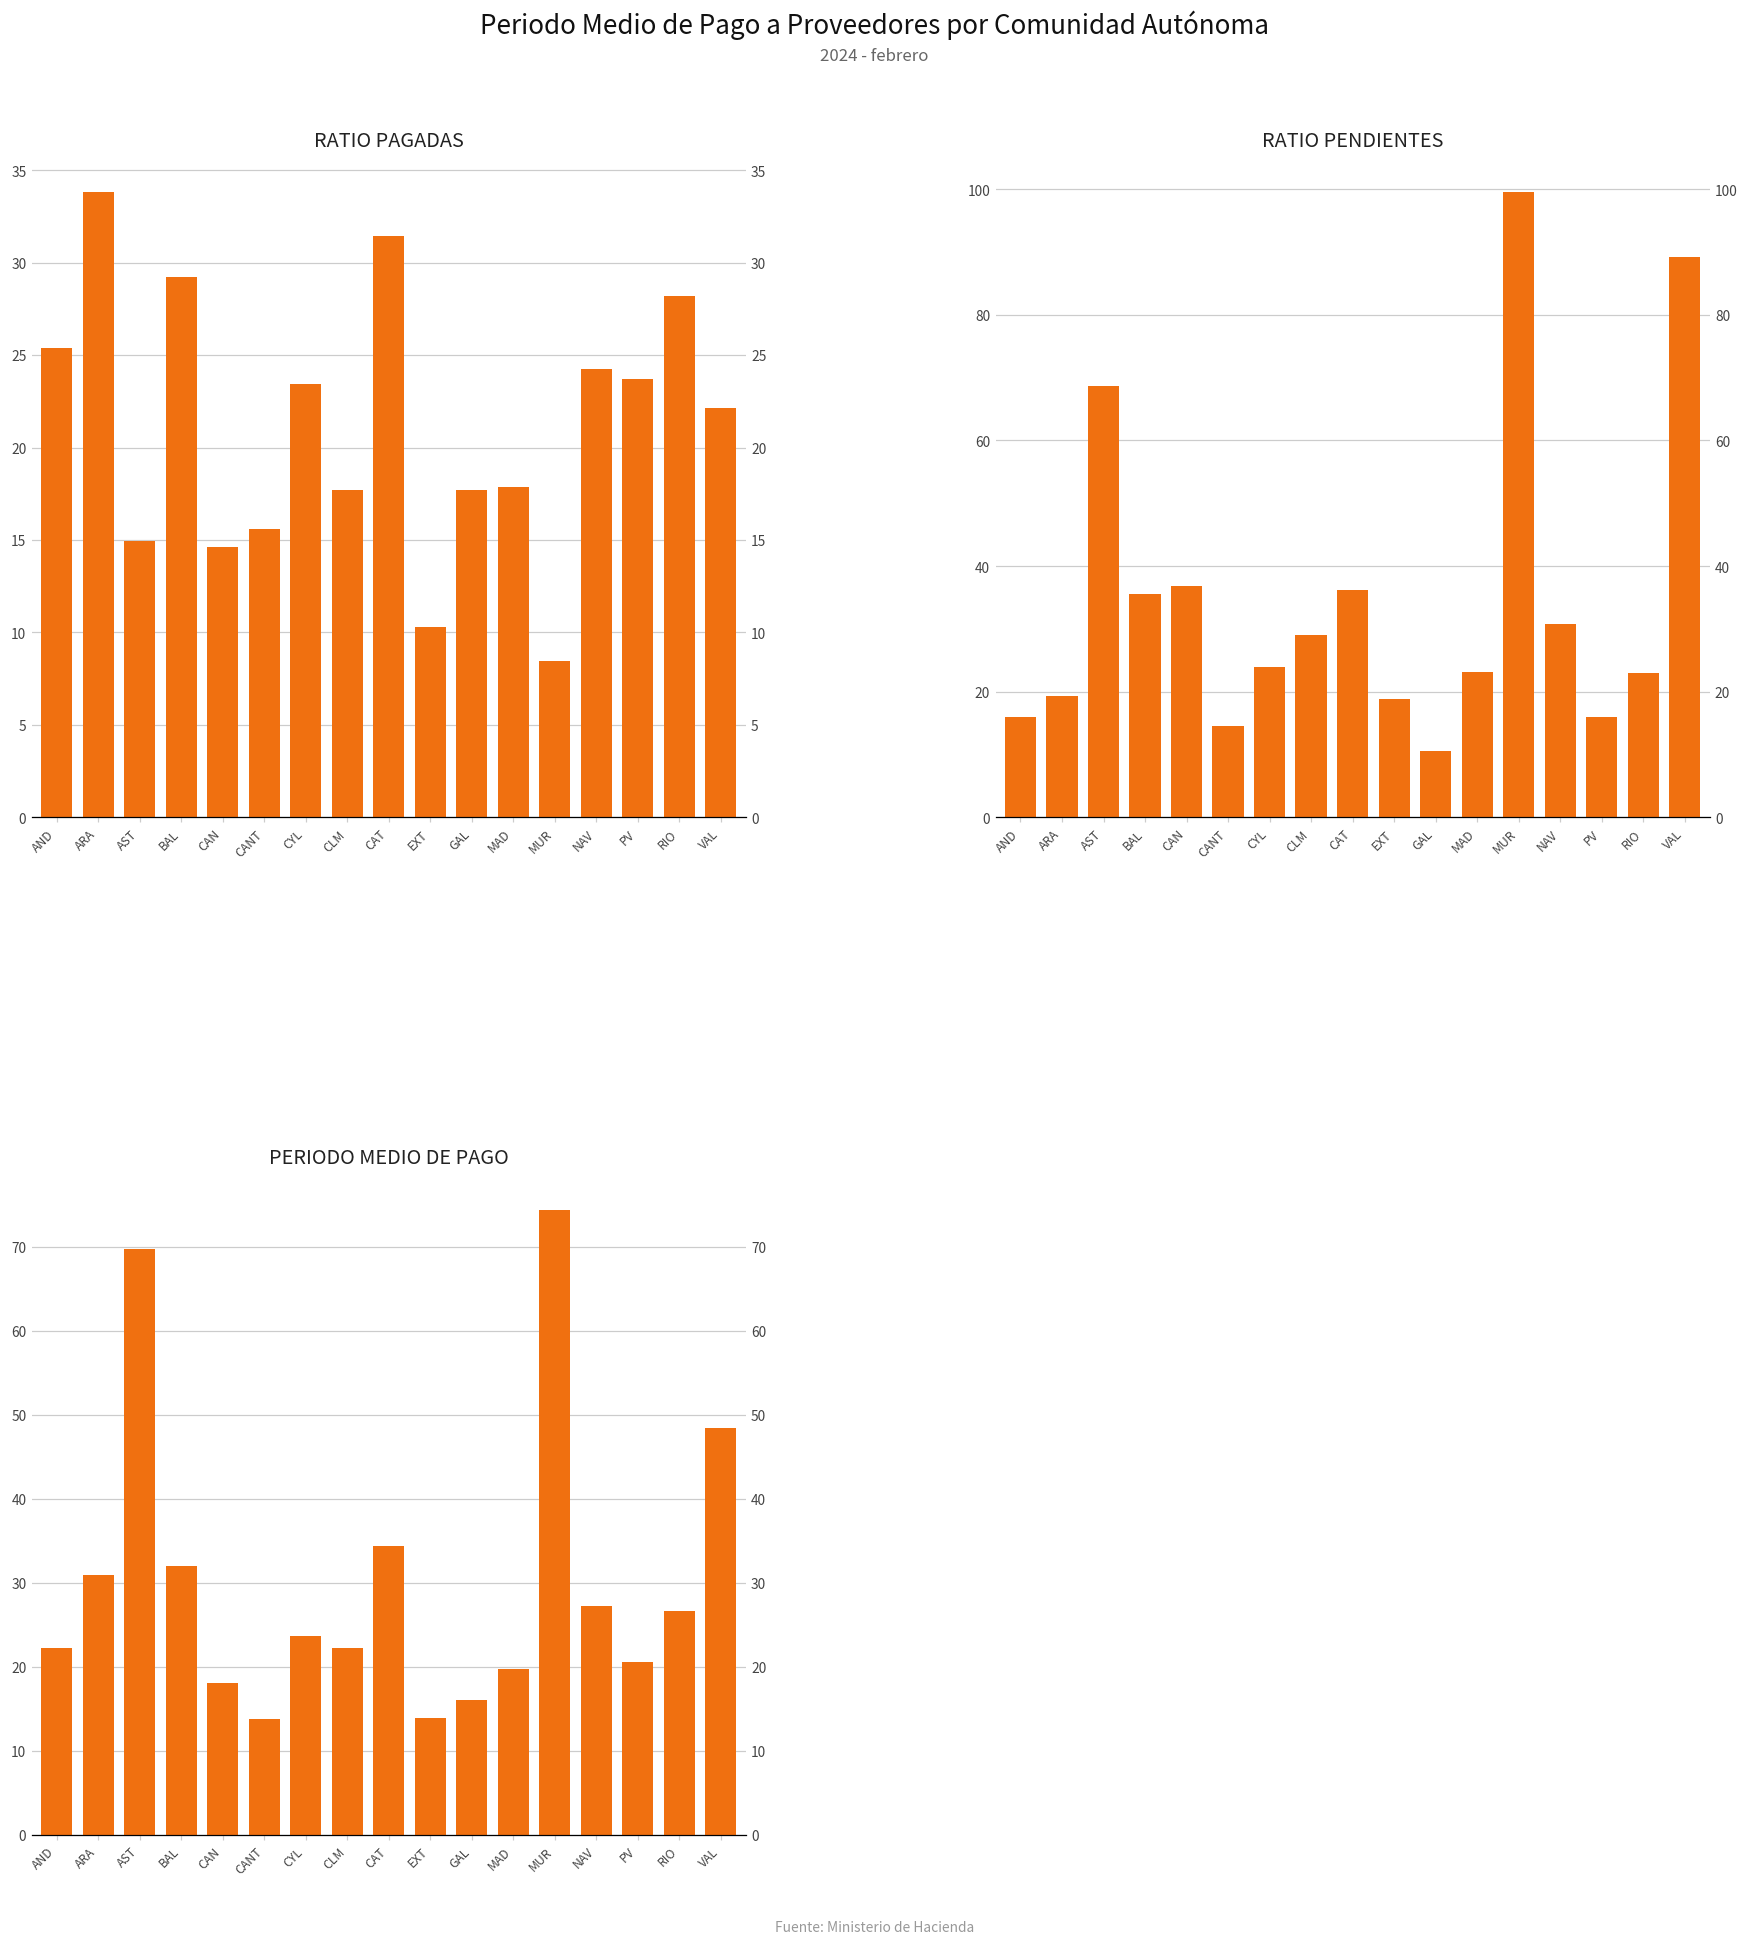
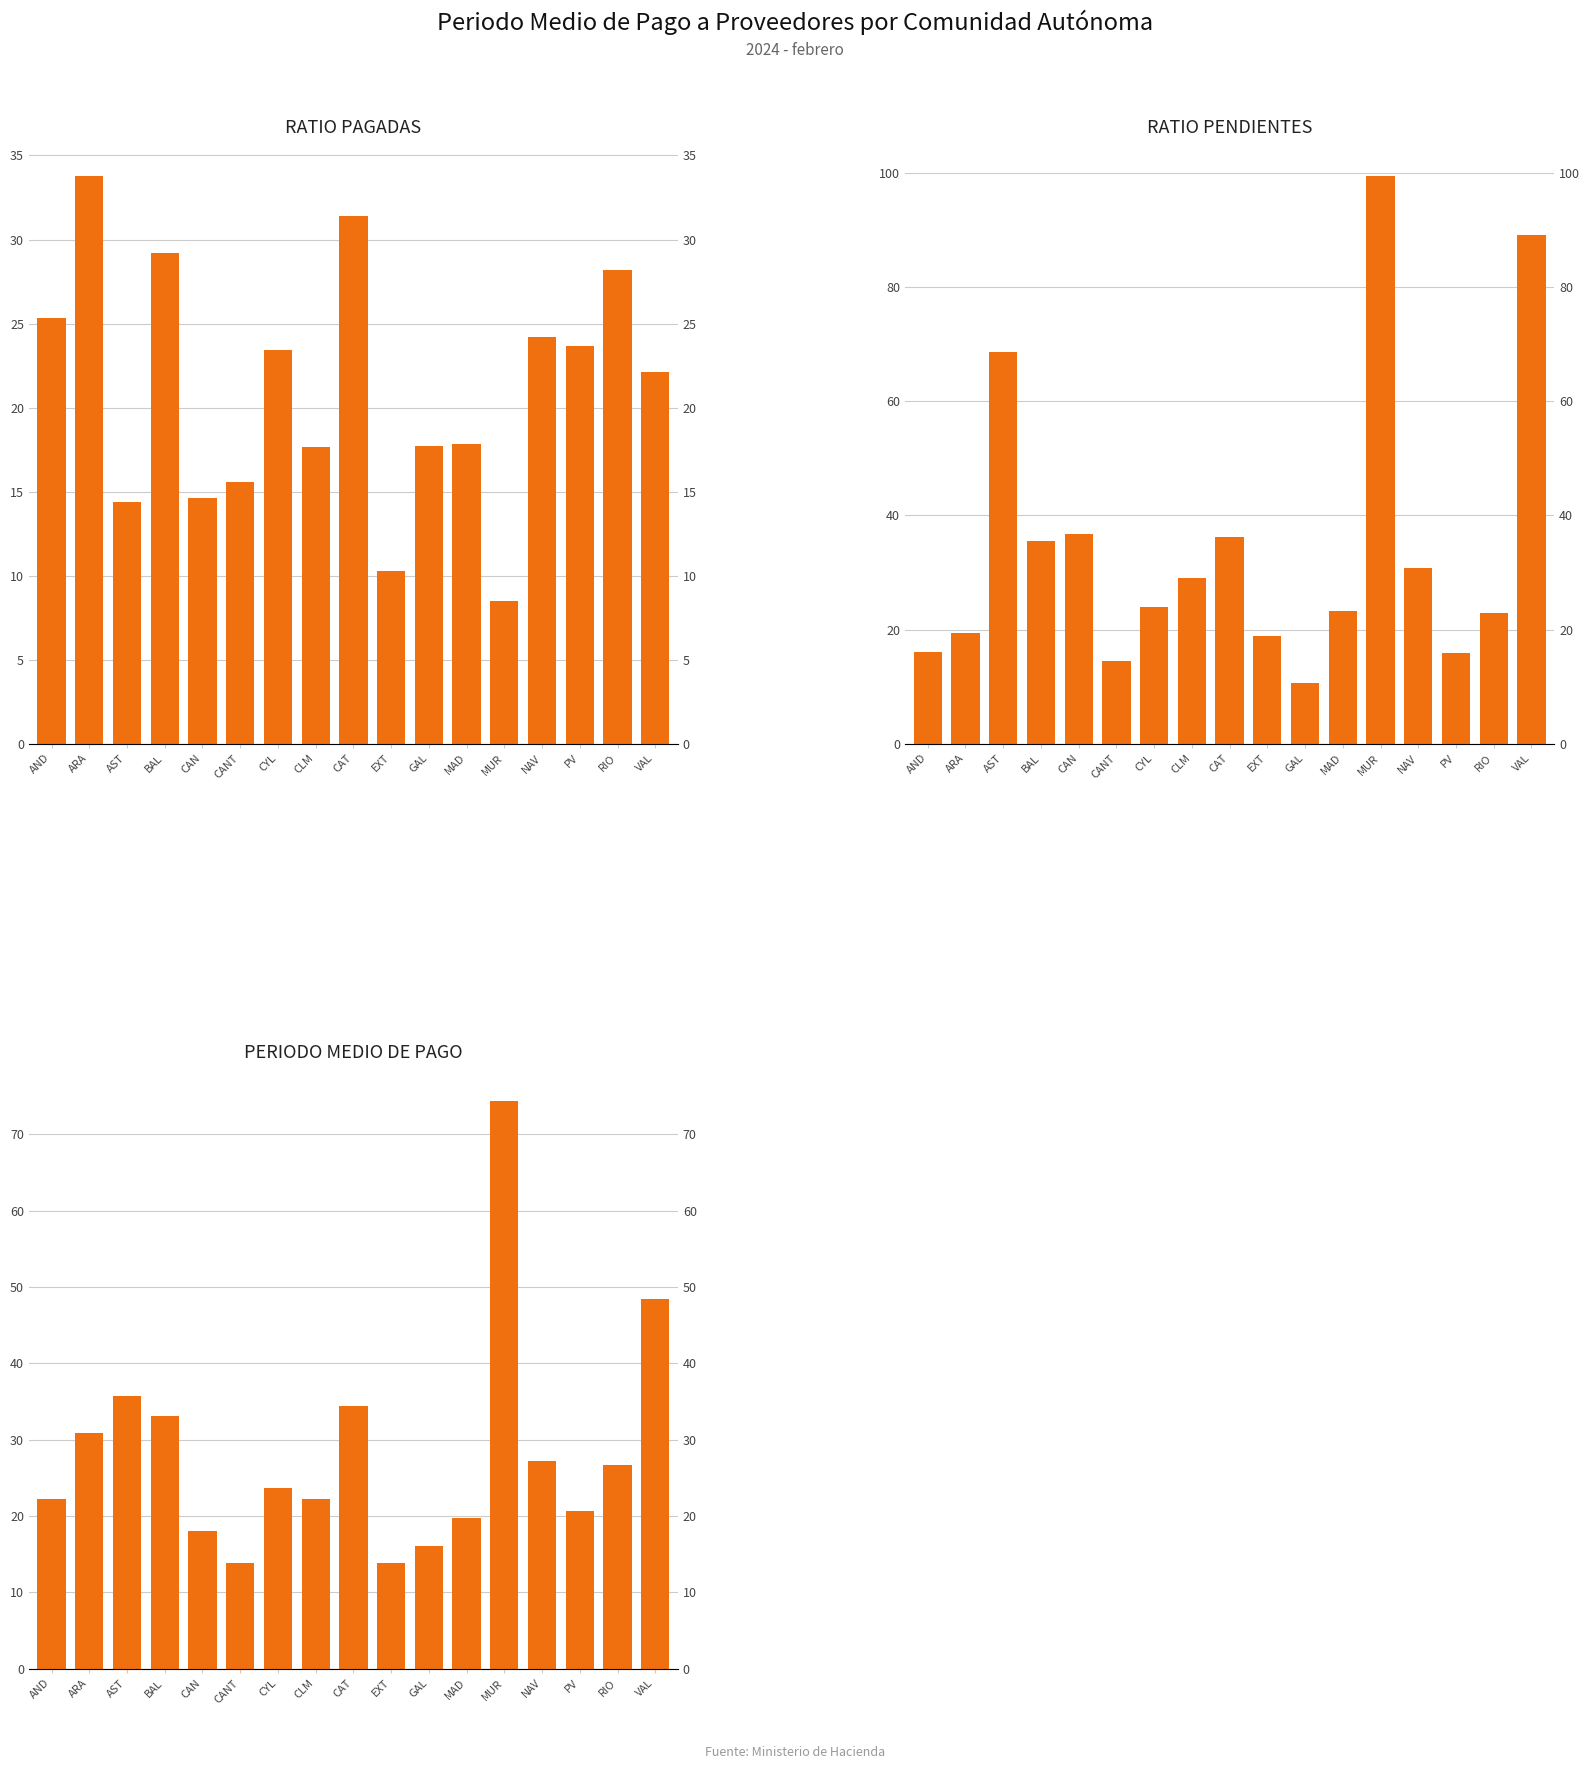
RATIO PAGADAS, AST: 14.9 -> 14.4
PERIODO MEDIO DE PAGO, AST: 70 -> 36
PERIODO MEDIO DE PAGO, BAL: 32 -> 33
